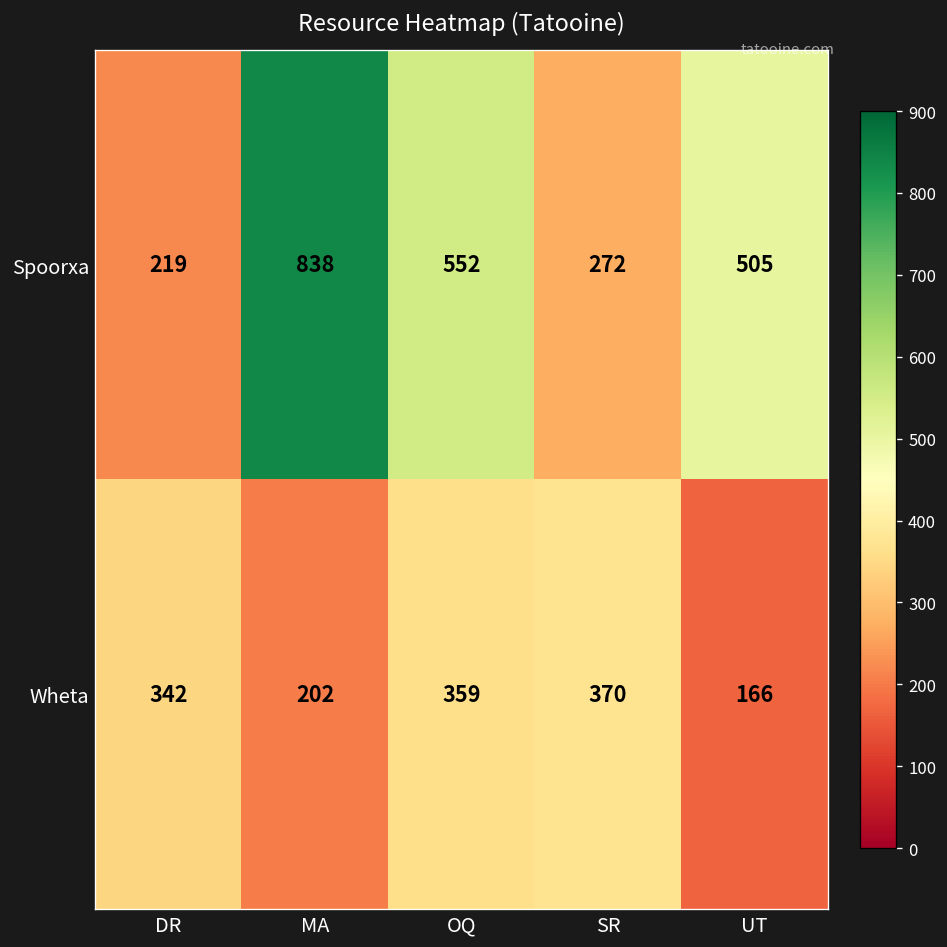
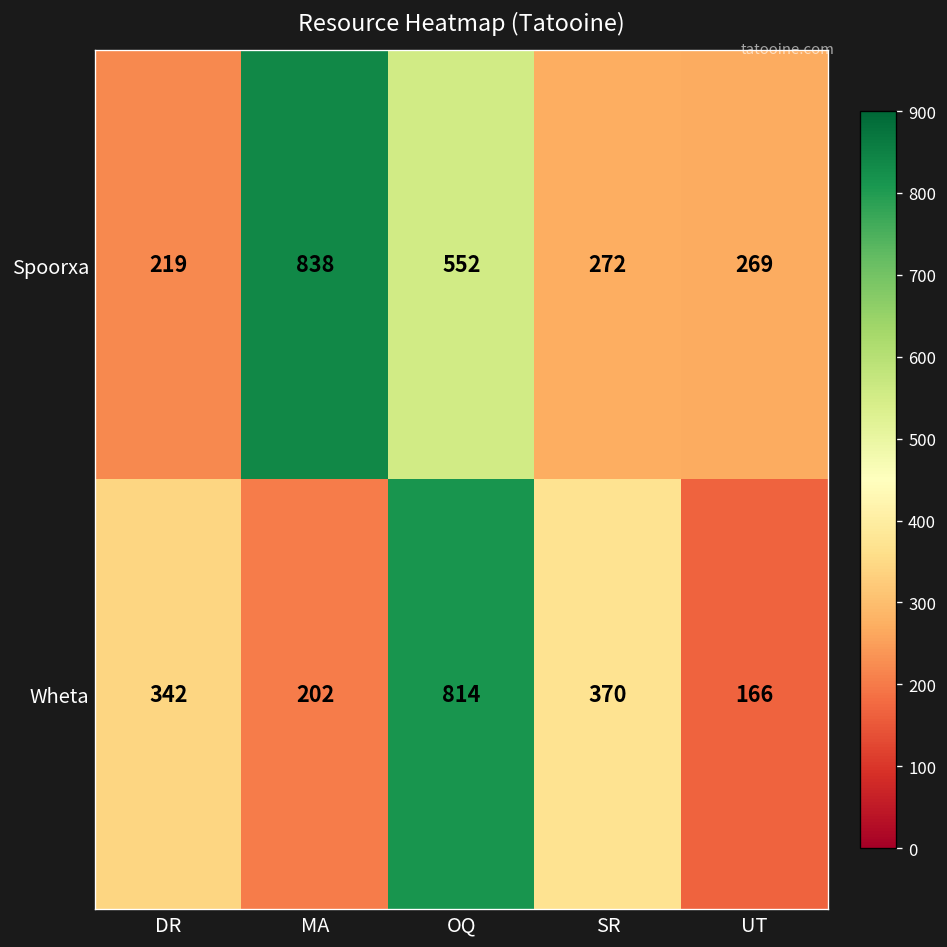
Spoorxa, UT: 505 -> 269
Wheta, OQ: 359 -> 814
